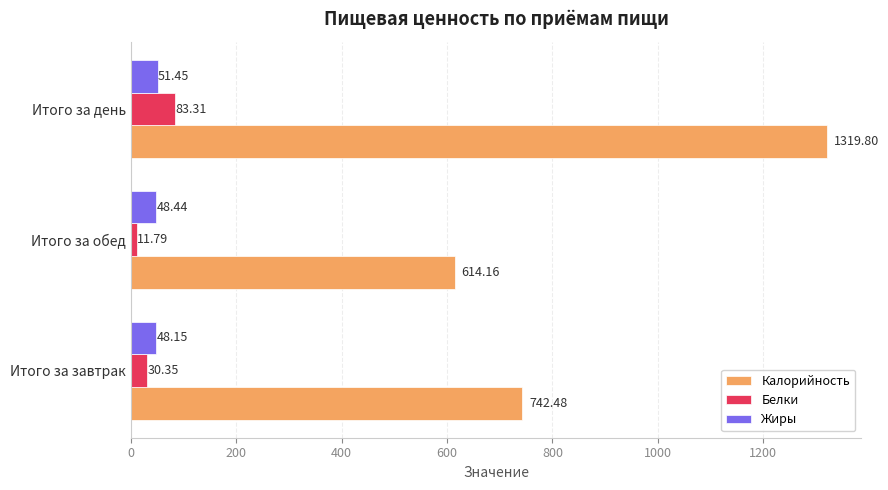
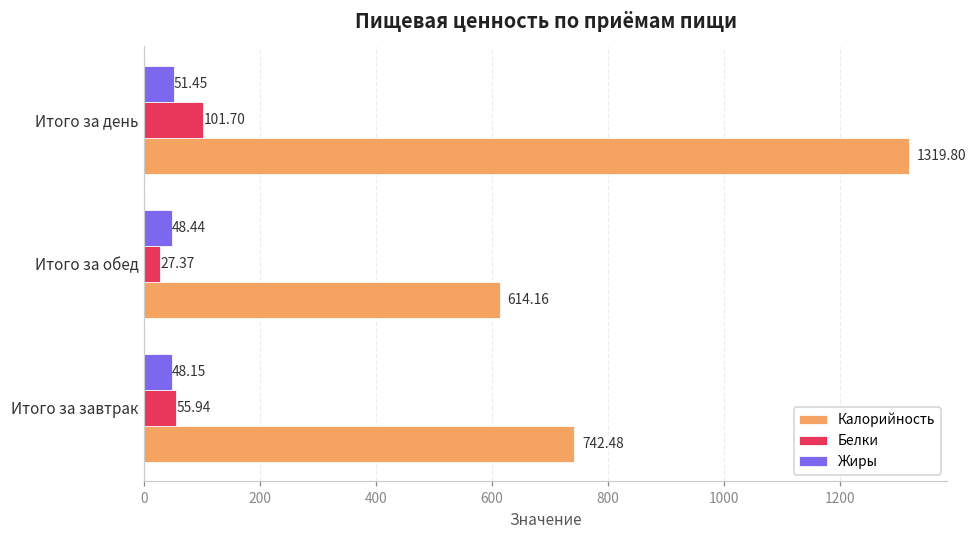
Белки, Итого за день: 83.31 -> 101.70
Белки, Итого за обед: 11.79 -> 27.37
Белки, Итого за завтрак: 30.35 -> 55.94
